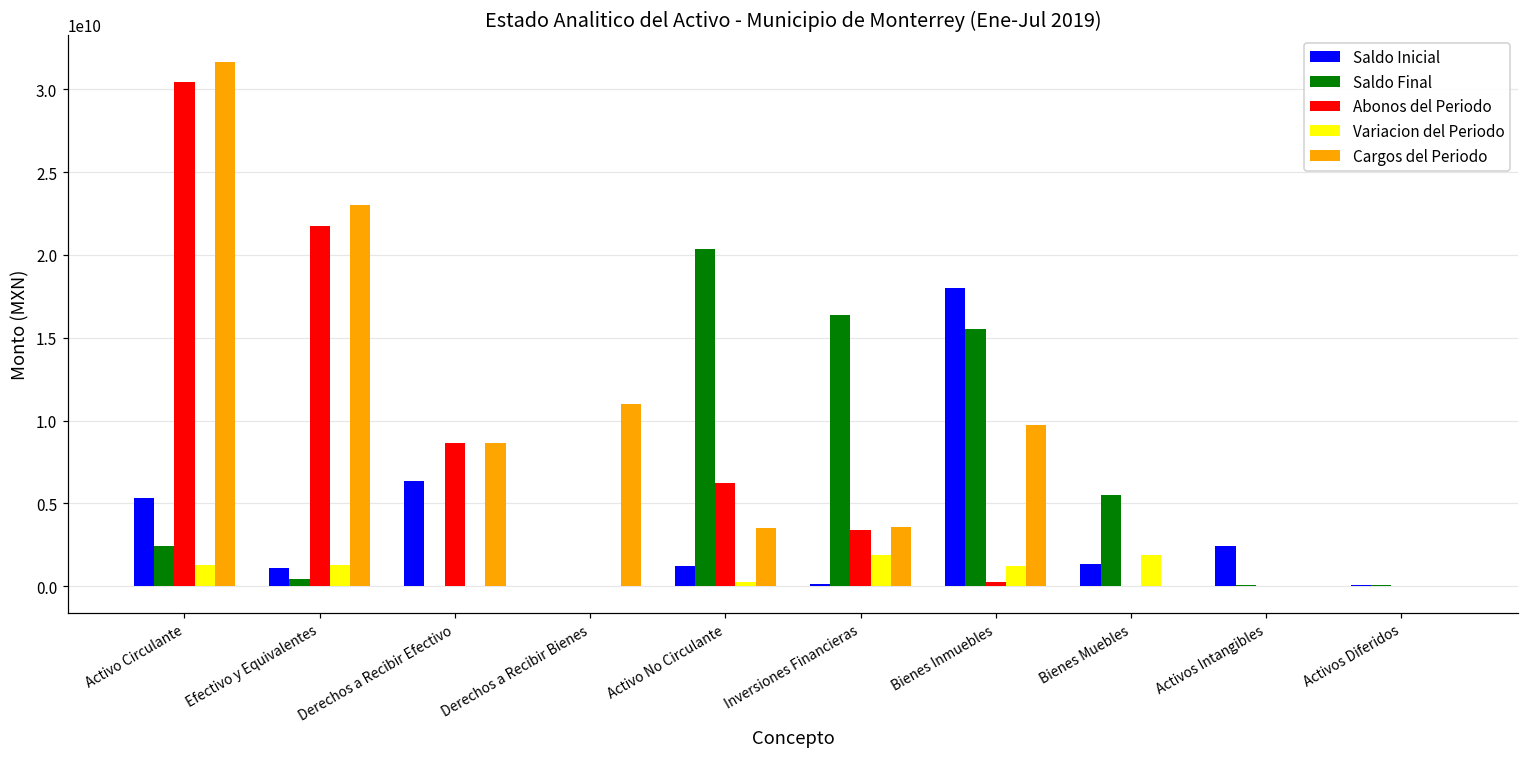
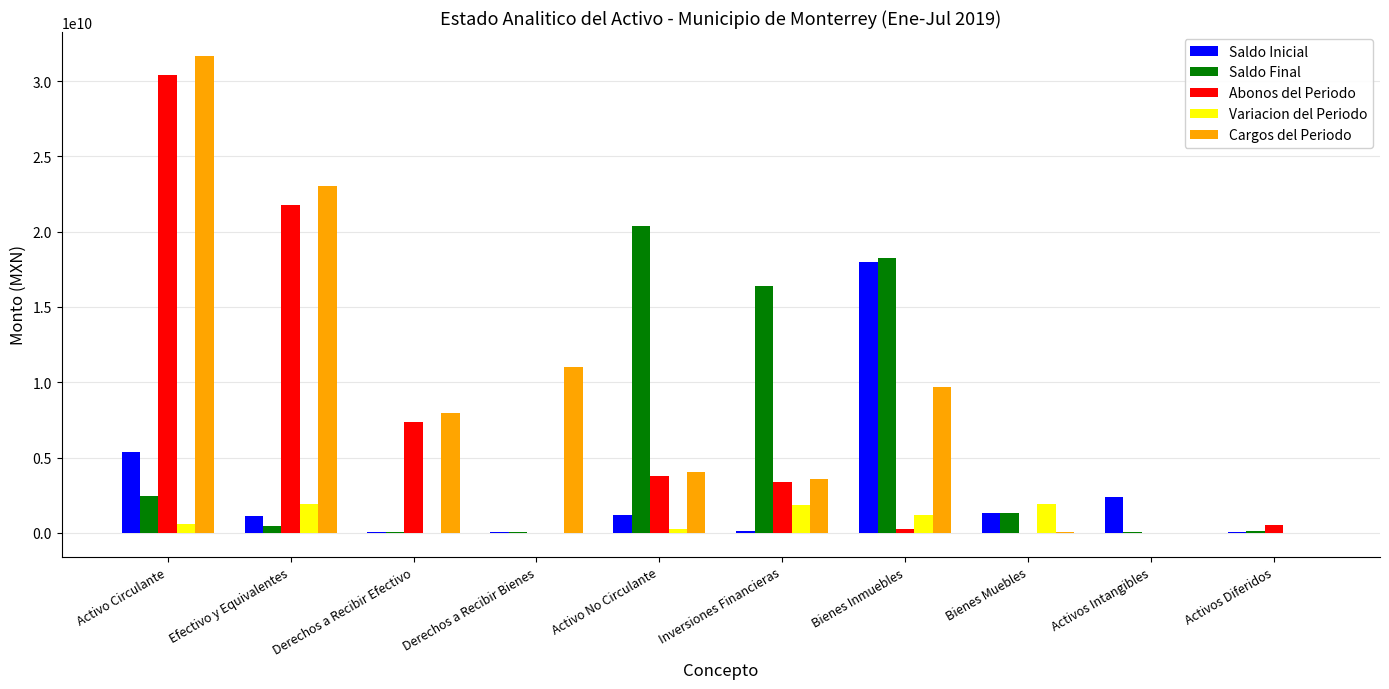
Variacion del Periodo, Activo Circulante: 1300000000 -> 600000000
Variacion del Periodo, Efectivo y Equivalentes: 1300000000 -> 1900000000
Saldo Inicial, Derechos a Recibir Efectivo: 6400000000 -> 0
Abonos del Periodo, Derechos a Recibir Efectivo: 8700000000 -> 7300000000
Cargos del Periodo, Derechos a Recibir Efectivo: 8700000000 -> 8000000000
Abonos del Periodo, Activo No Circulante: 6200000000 -> 3800000000
Cargos del Periodo, Activo No Circulante: 3500000000 -> 4000000000
Saldo Final, Bienes Inmuebles: 15500000000 -> 18200000000
Saldo Final, Bienes Muebles: 5500000000 -> 1300000000
Abonos del Periodo, Activos Diferidos: 0 -> 500000000
